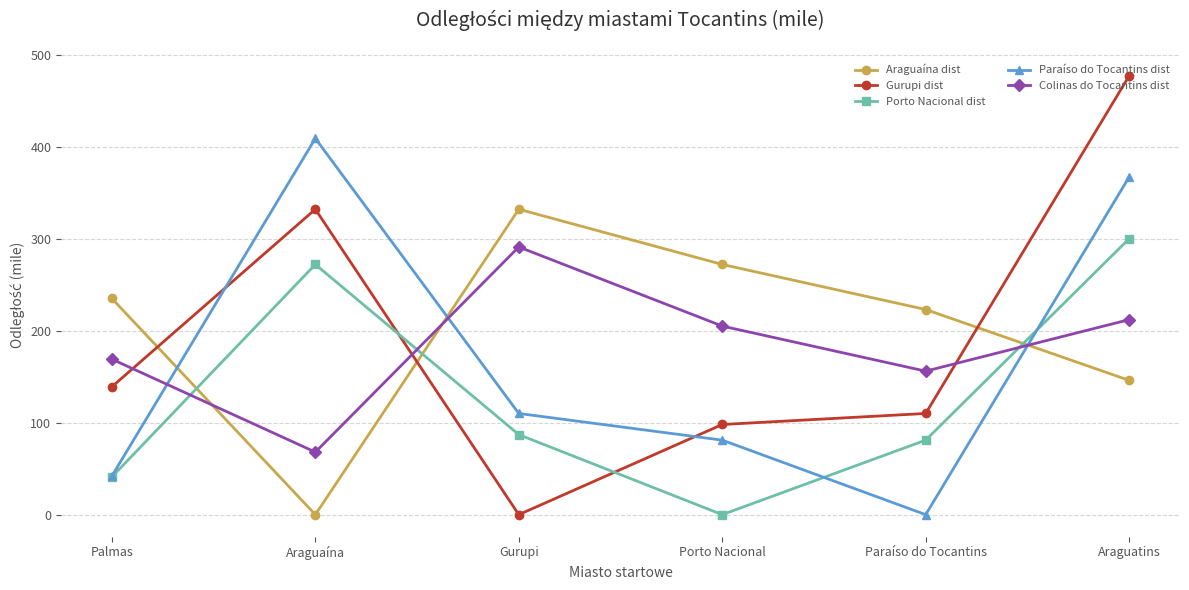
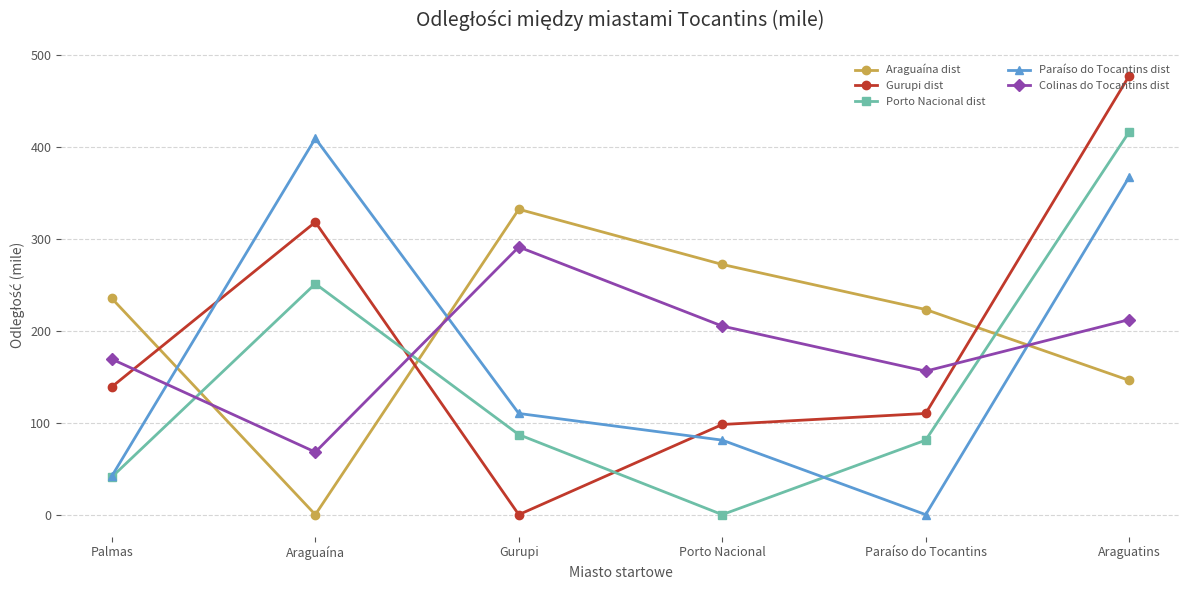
Gurupi dist, Araguaína: 330 -> 320
Porto Nacional dist, Araguaína: 270 -> 250
Porto Nacional dist, Araguatins: 300 -> 420
